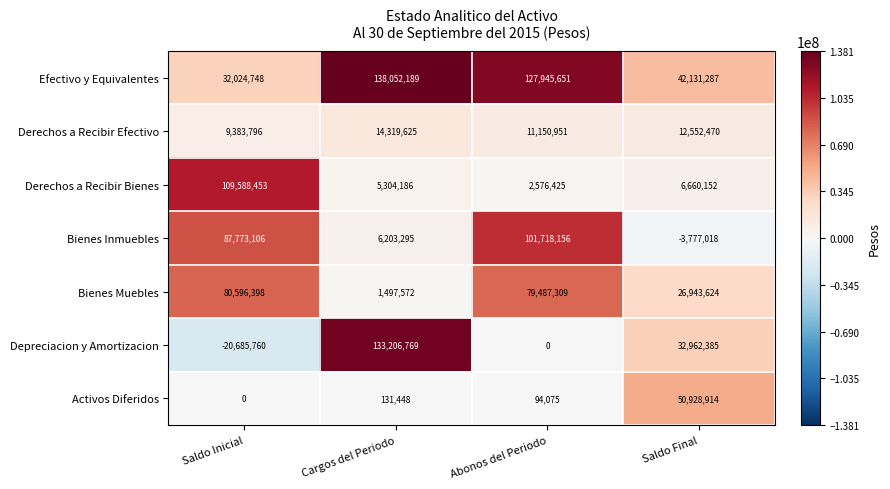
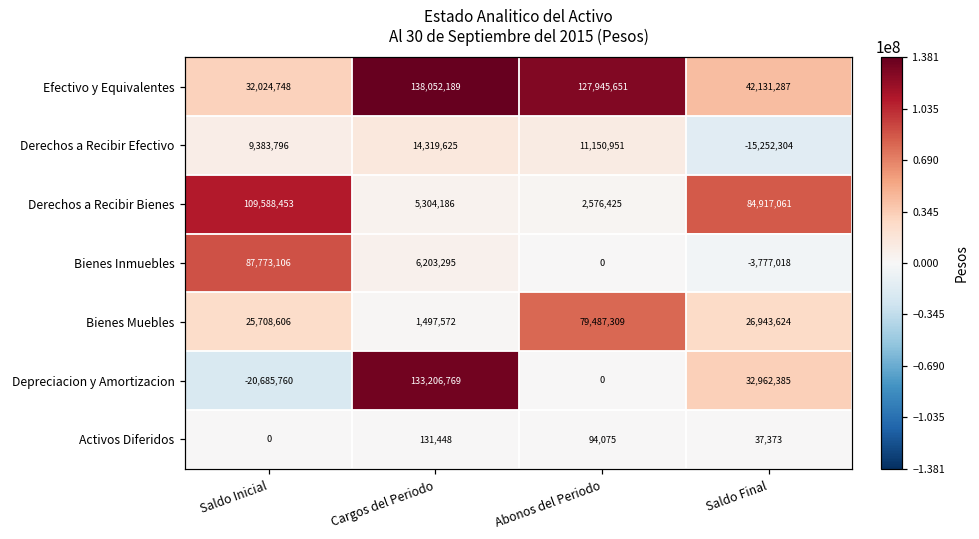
Derechos a Recibir Efectivo, Saldo Final: 12,552,470 -> -15,252,304
Derechos a Recibir Bienes, Saldo Final: 6,660,152 -> 84,917,061
Bienes Inmuebles, Abonos del Periodo: 101,718,156 -> 0
Bienes Muebles, Saldo Inicial: 80,596,398 -> 25,708,606
Activos Diferidos, Saldo Final: 50,928,914 -> 37,373
